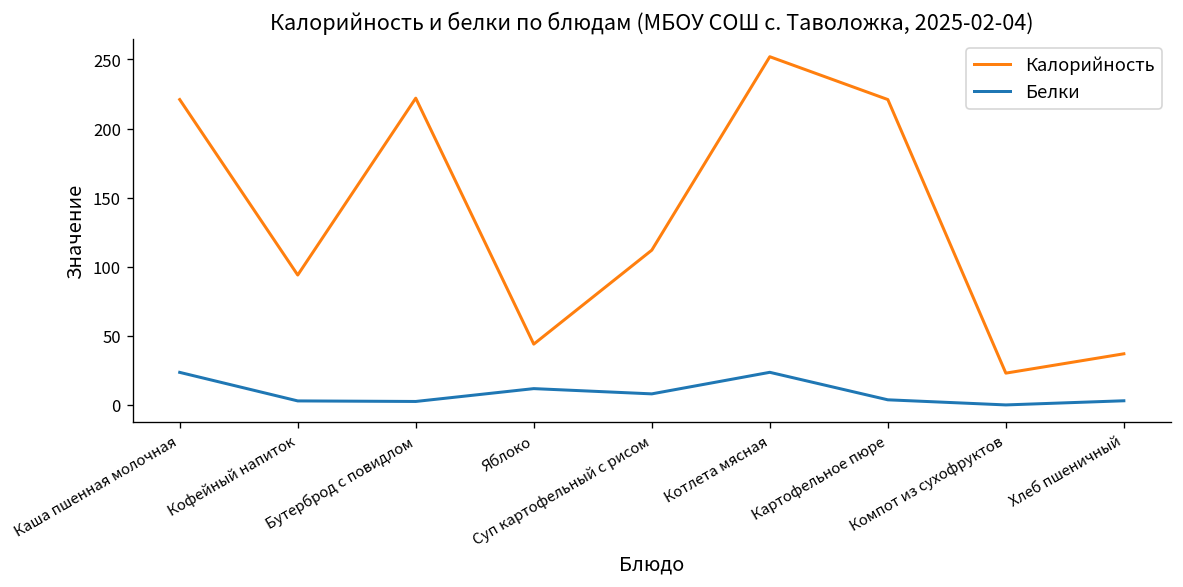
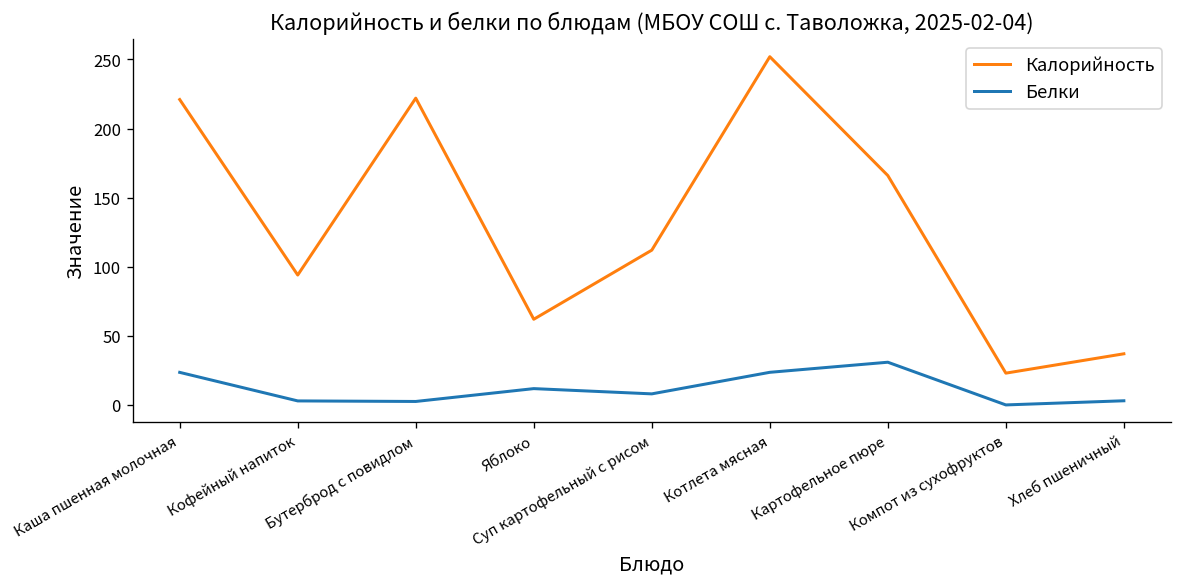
Калорийность, Яблоко: 44 -> 62
Калорийность, Картофельное пюре: 221 -> 166
Белки, Картофельное пюре: 4 -> 31
